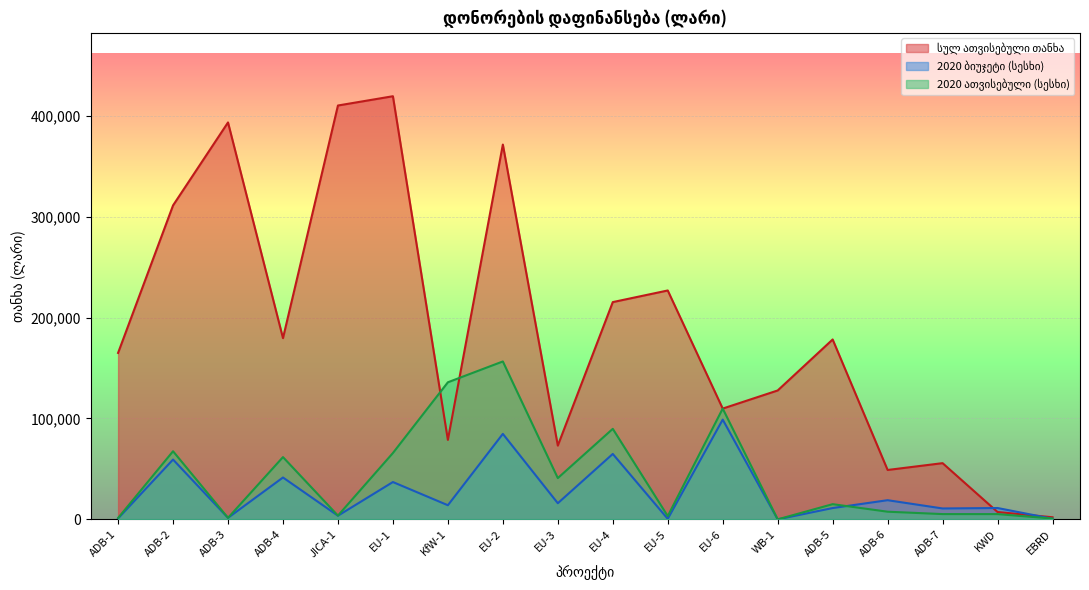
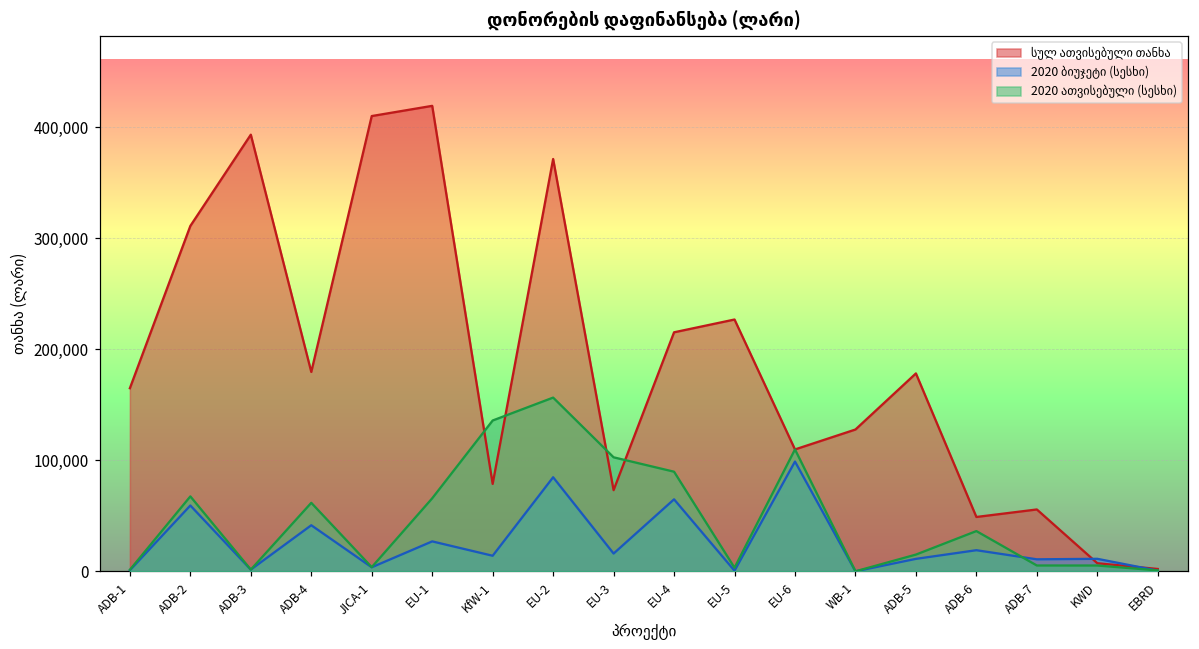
2020 ბიუჯეტი (სესხი), EU-1: 37,000 -> 27,000
2020 ათვისებული (სესხი), EU-3: 41,000 -> 103,000
2020 ათვისებული (სესხი), ADB-6: 8,000 -> 36,000
